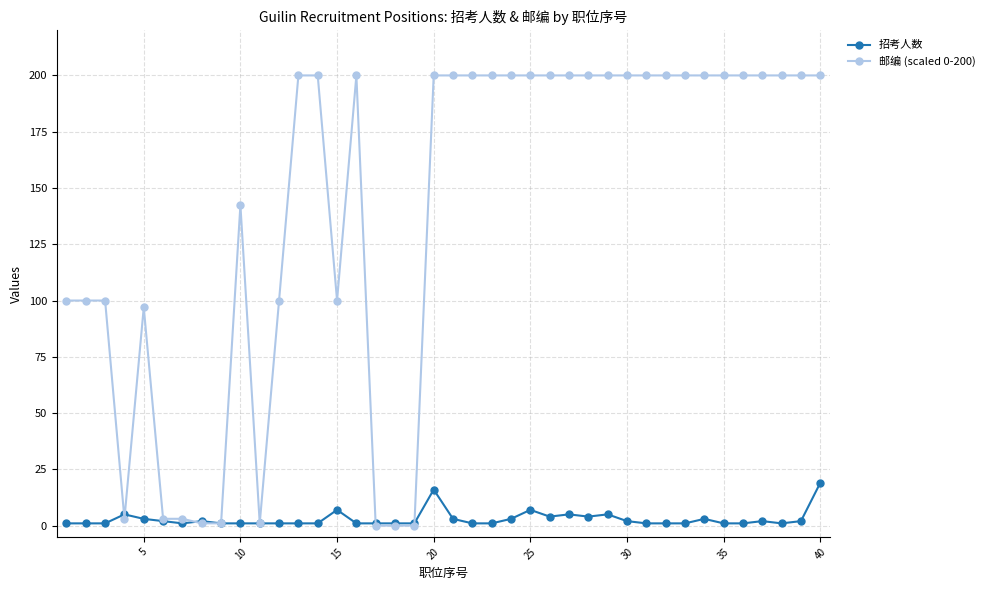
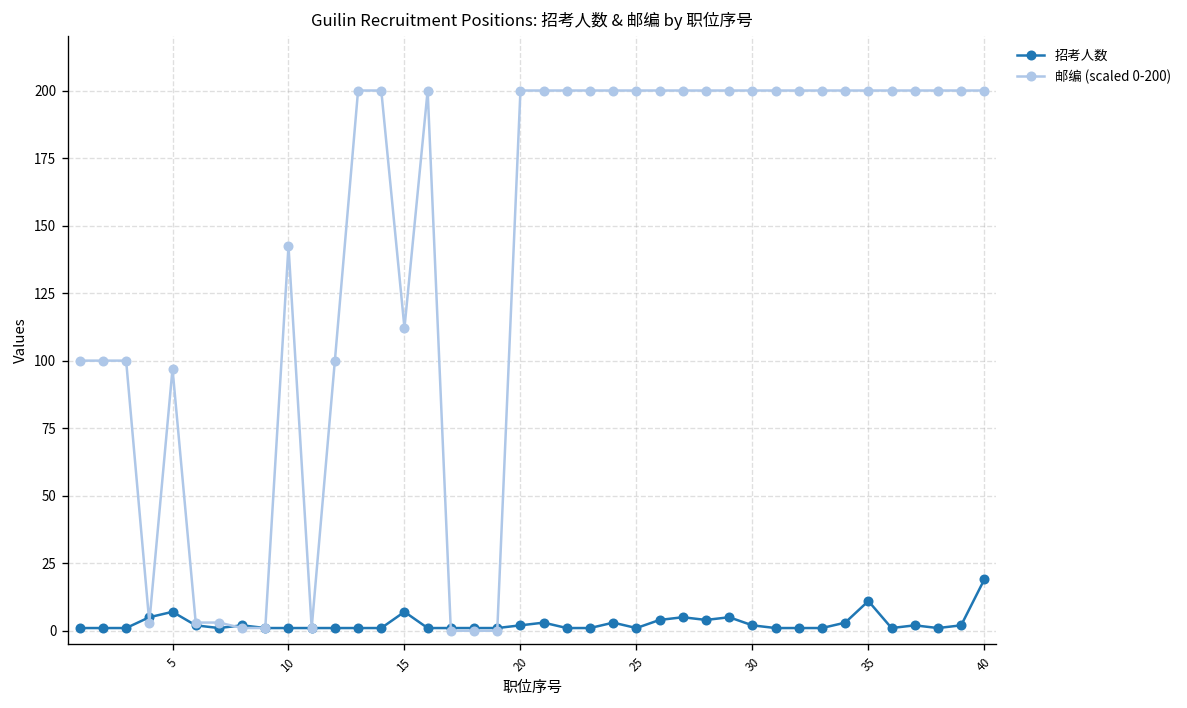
招考人数, 5: 3 -> 7
邮编 (scaled 0-200), 15: 100 -> 112
招考人数, 20: 16 -> 2
招考人数, 25: 7 -> 1
招考人数, 35: 1 -> 11
